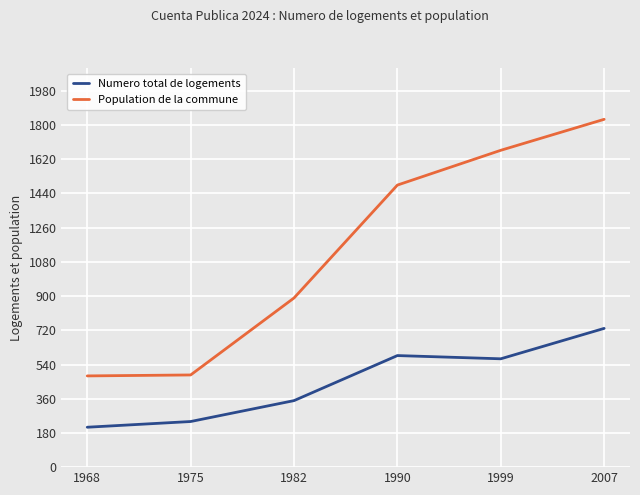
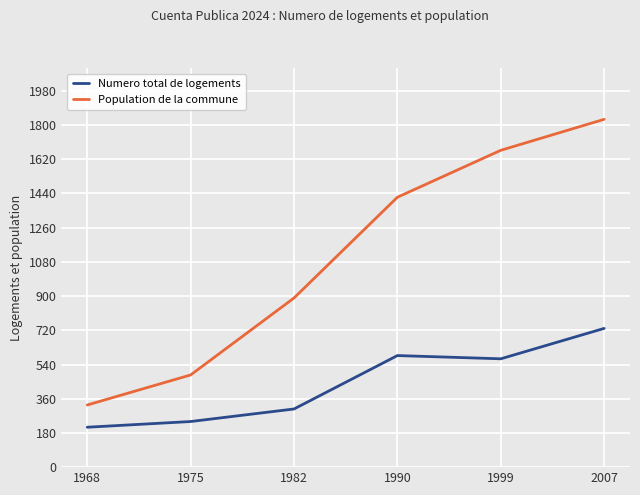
Population de la commune, 1968: 480 -> 330
Numero total de logements, 1982: 350 -> 310
Population de la commune, 1990: 1480 -> 1420
